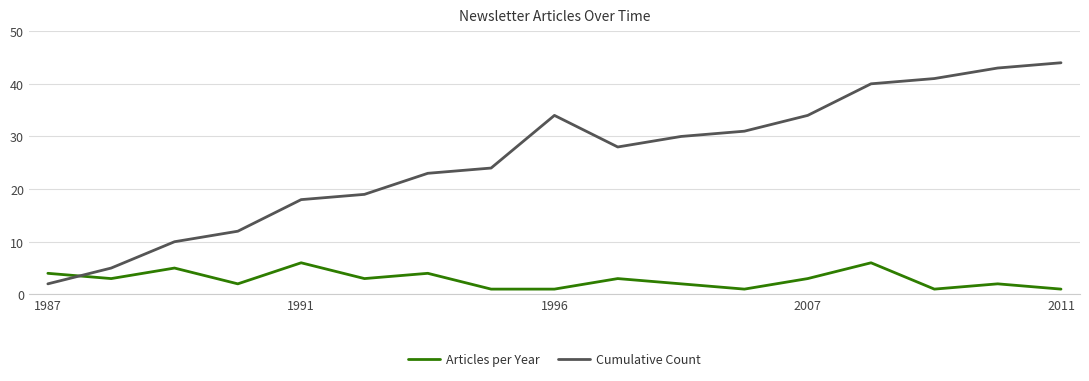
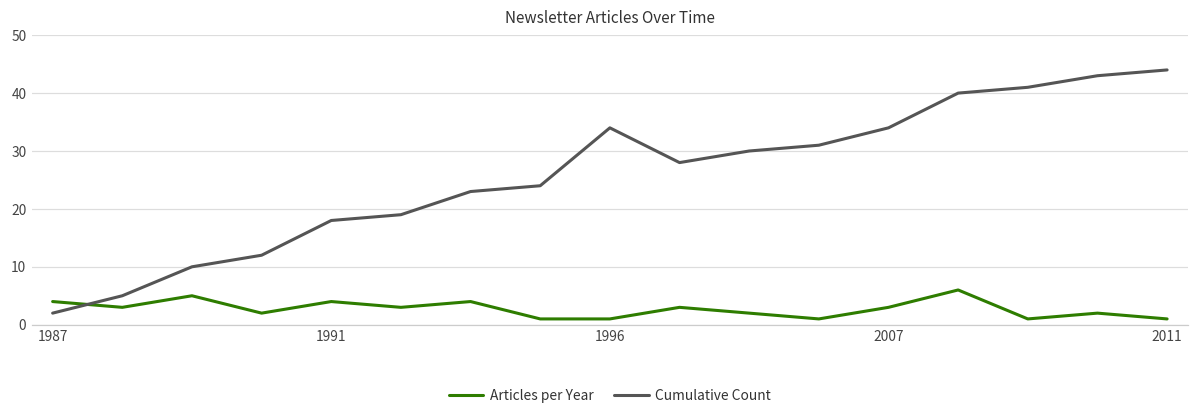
Articles per Year, 1991: 6 -> 4
